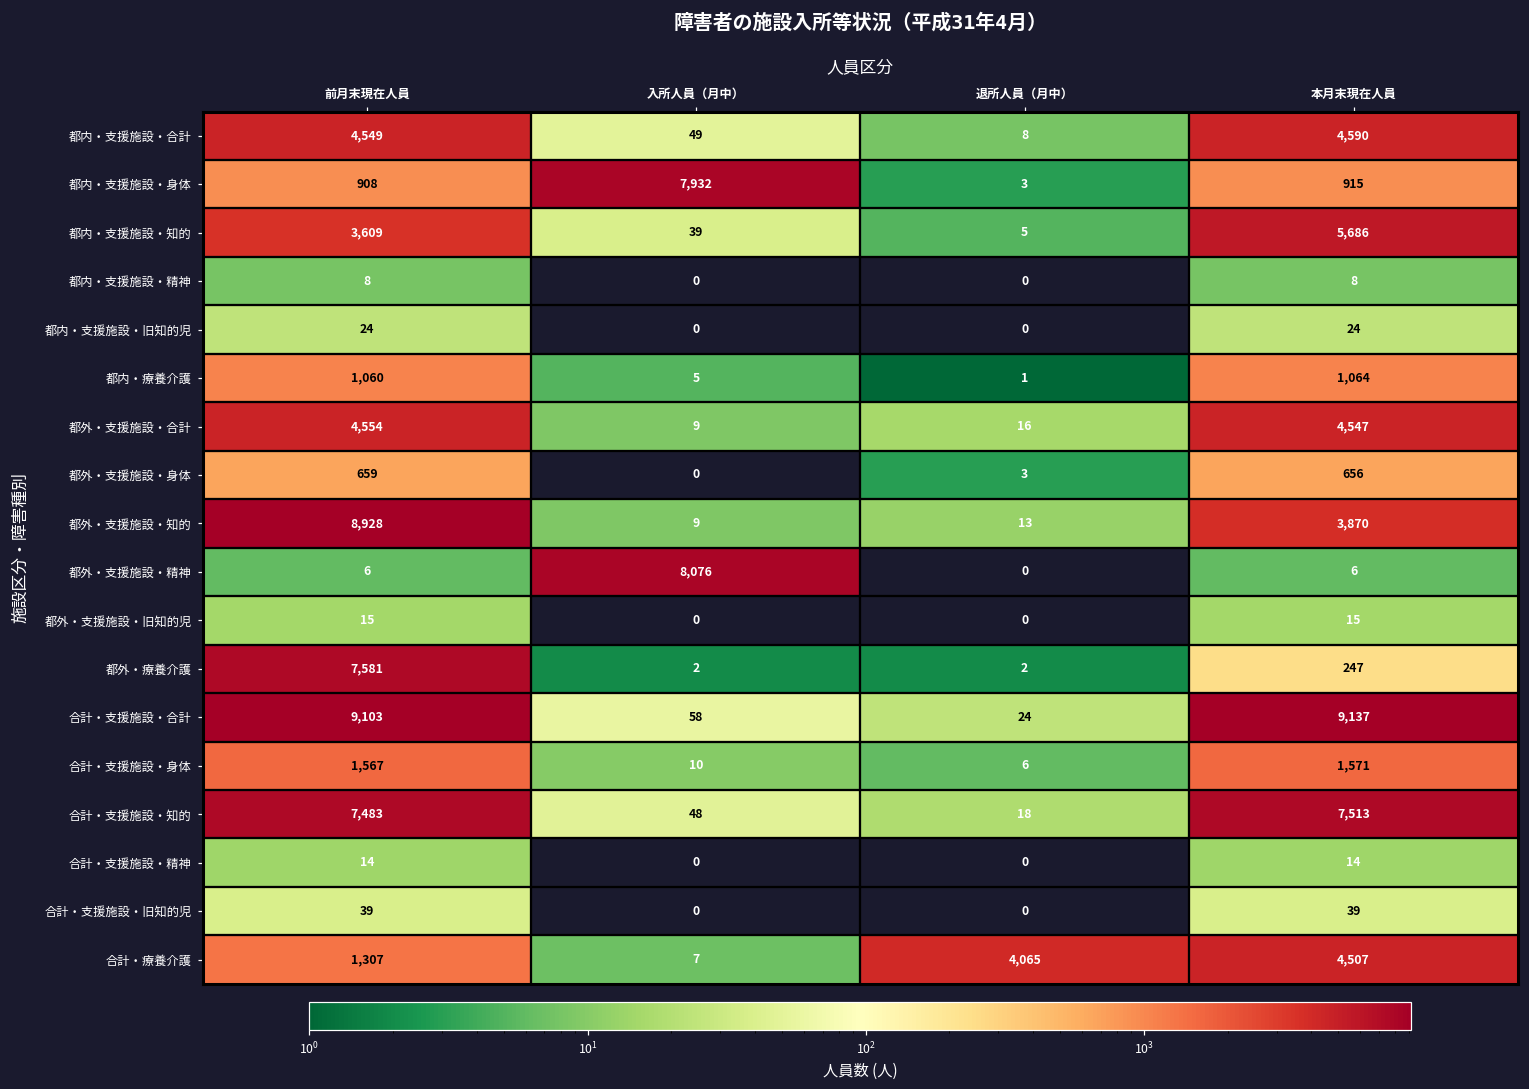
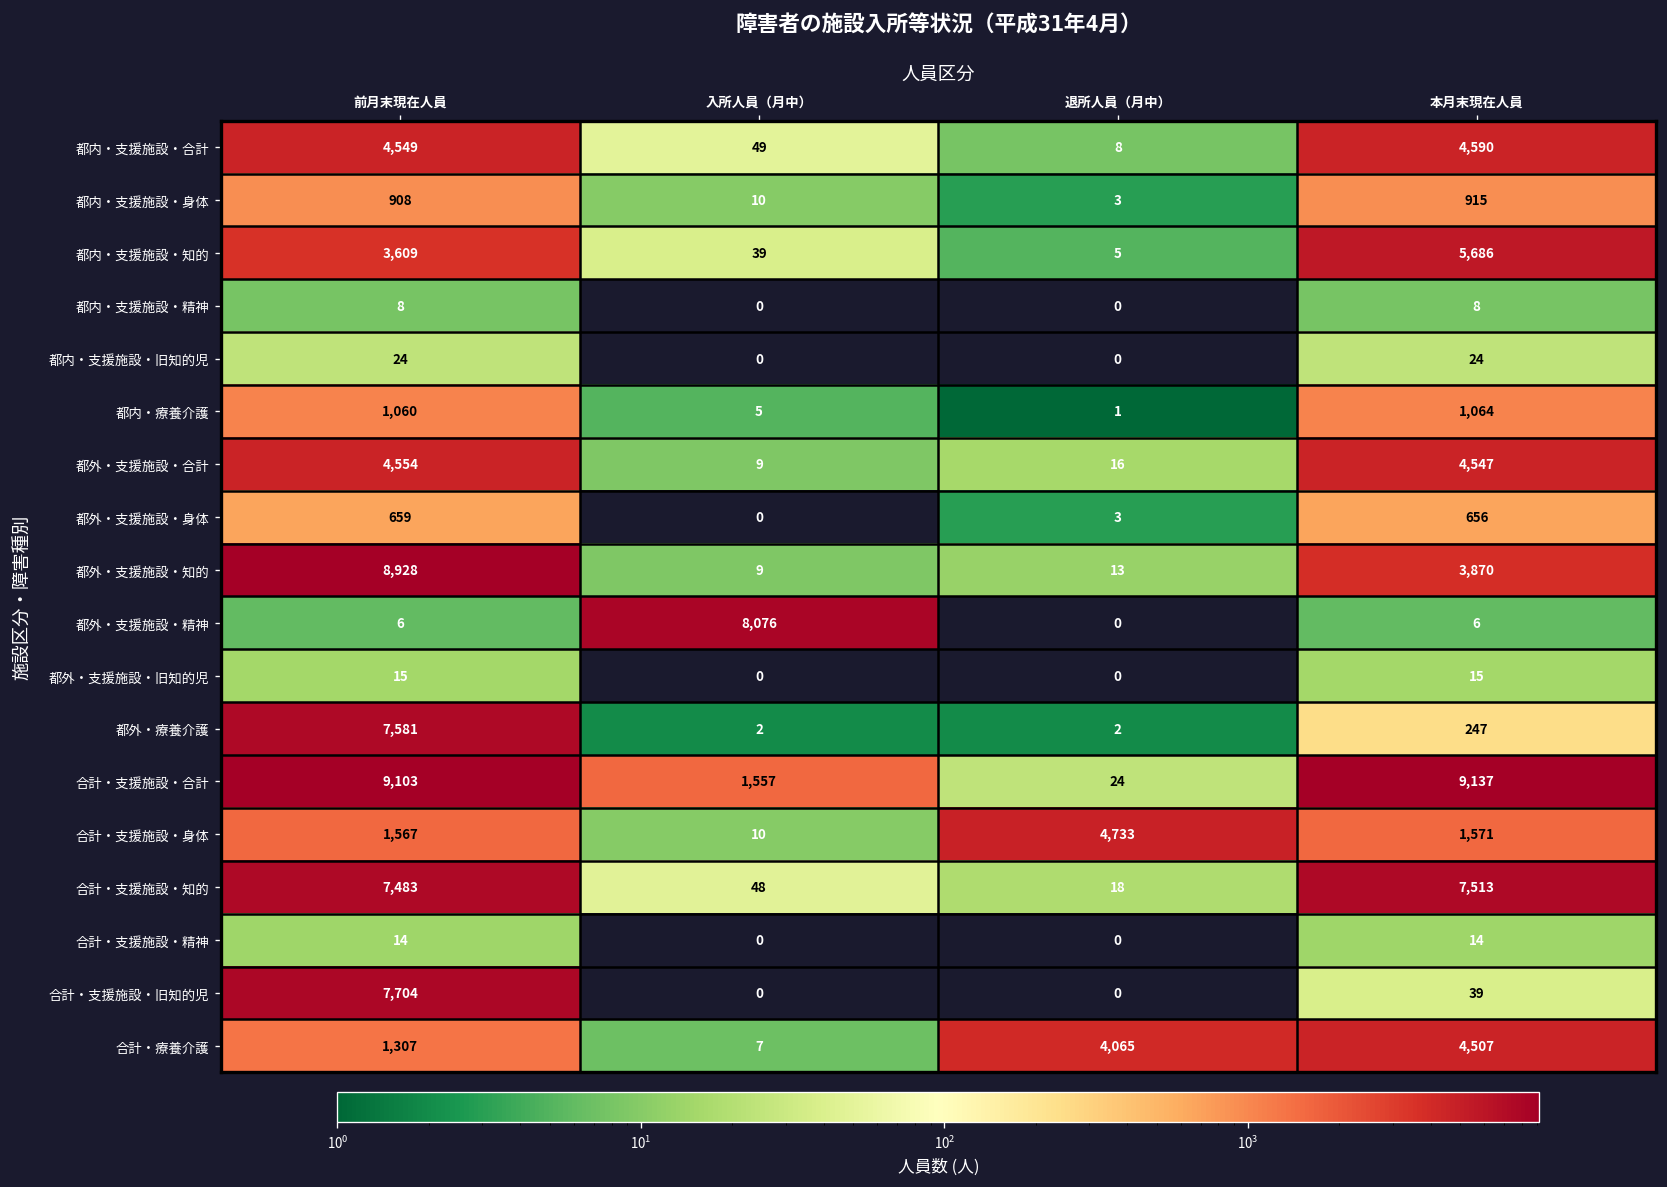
都内・支援施設・身体, 入所人員（月中）: 7,932 -> 10
合計・支援施設・合計, 入所人員（月中）: 58 -> 1,557
合計・支援施設・身体, 退所人員（月中）: 6 -> 4,733
合計・支援施設・旧知的児, 前月末現在人員: 39 -> 7,704
